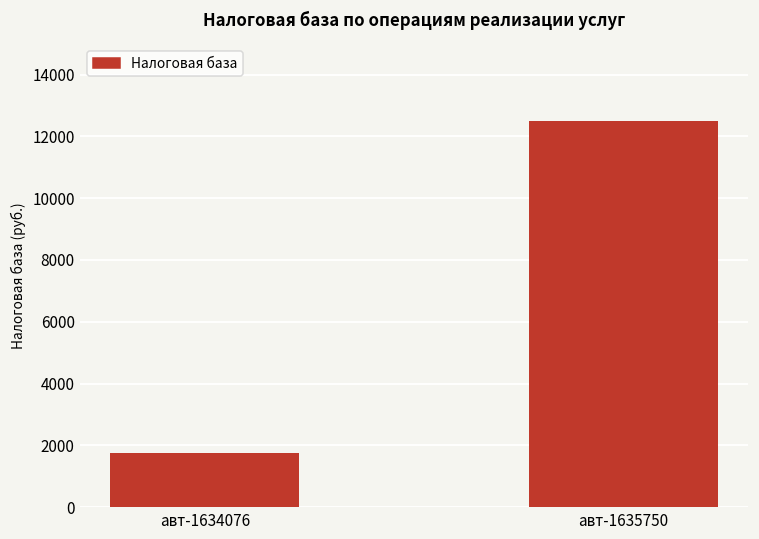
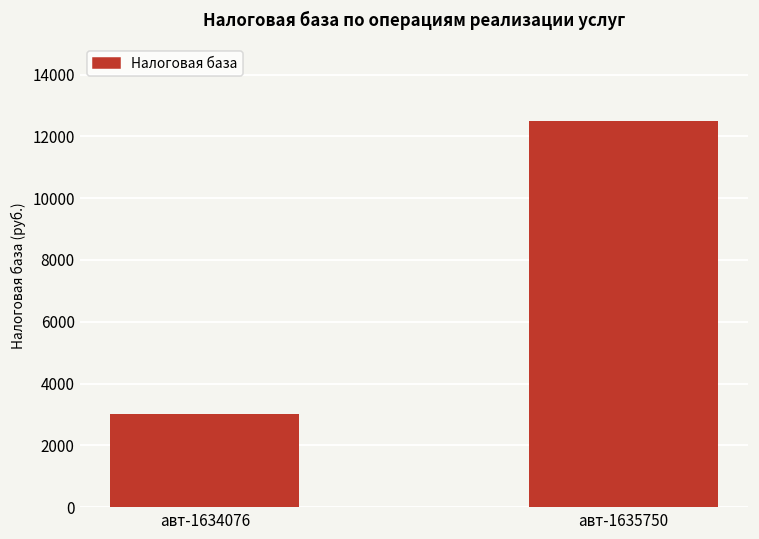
авт-1634076: 1800 -> 3000
